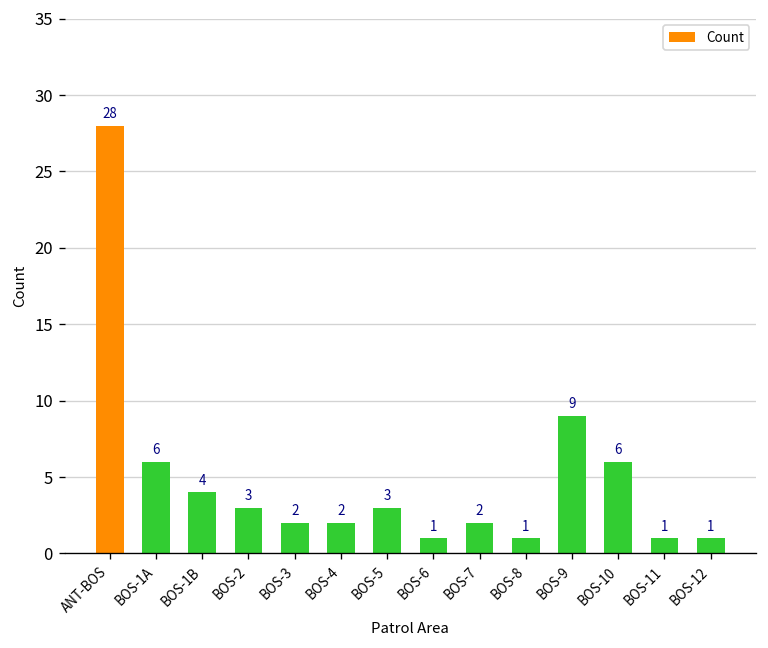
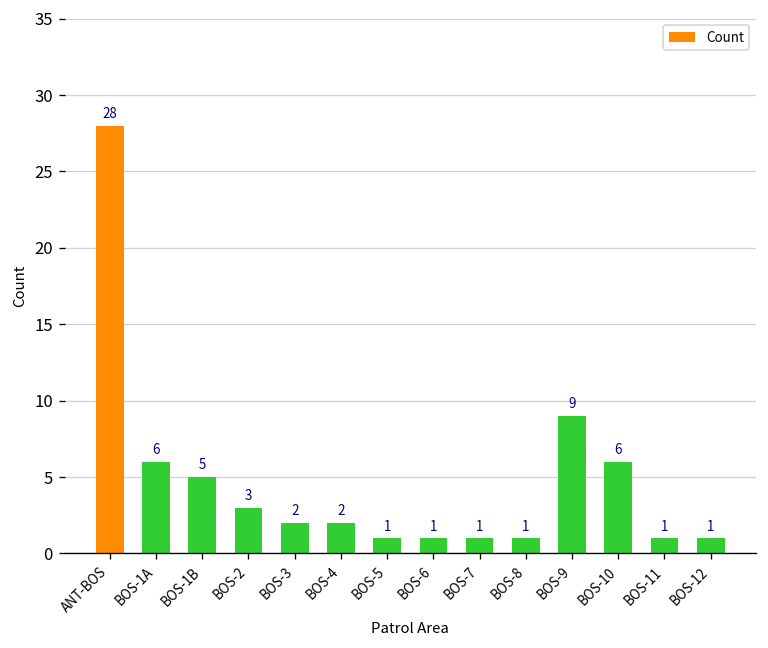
BOS-1B: 4 -> 5
BOS-5: 3 -> 1
BOS-7: 2 -> 1
